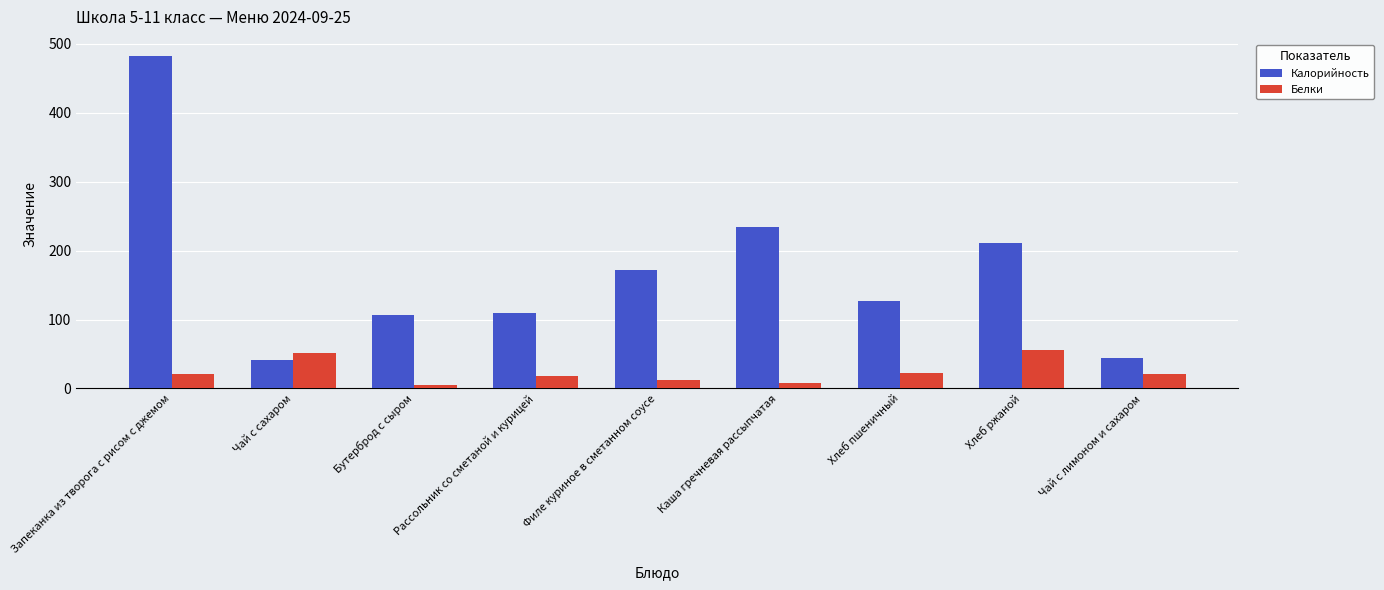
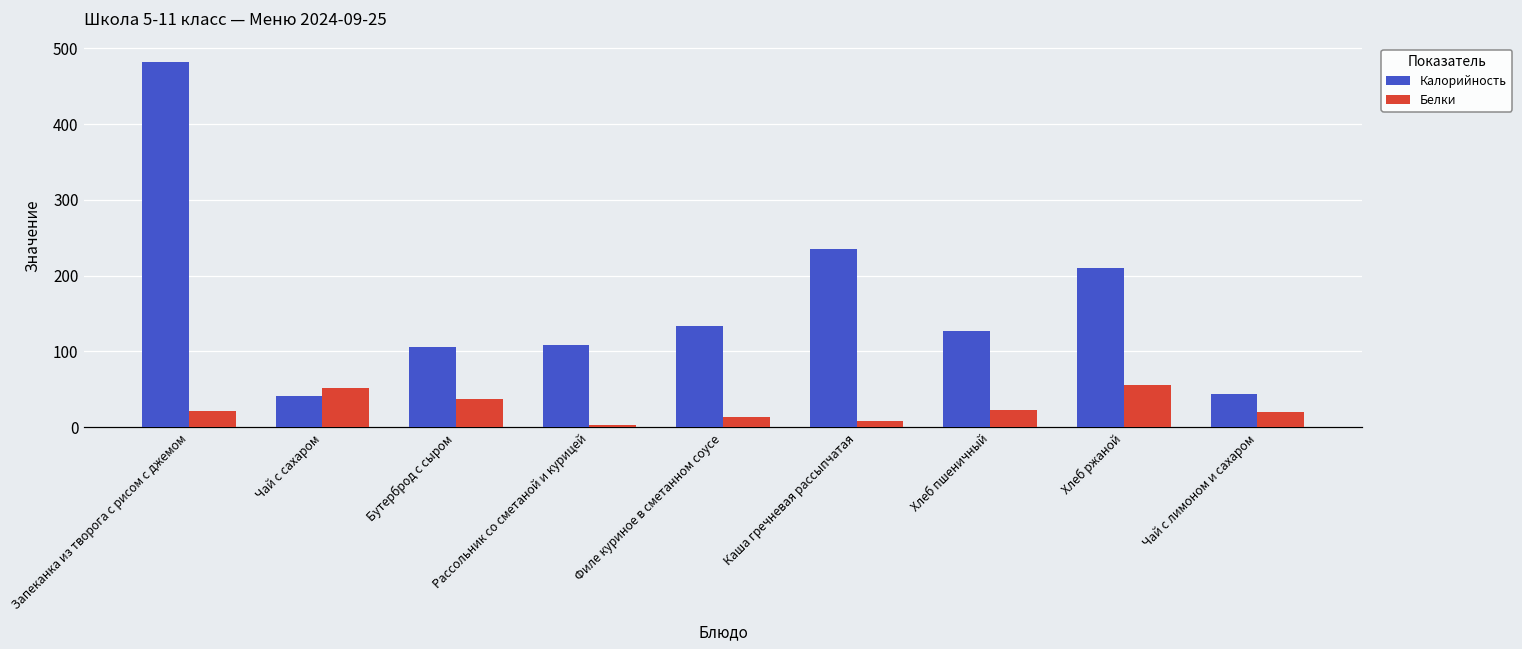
Белки, Бутерброд с сыром: 0 -> 40
Белки, Рассольник со сметаной и курицей: 20 -> 0
Калорийность, Филе куриное в сметанном соусе: 170 -> 130
